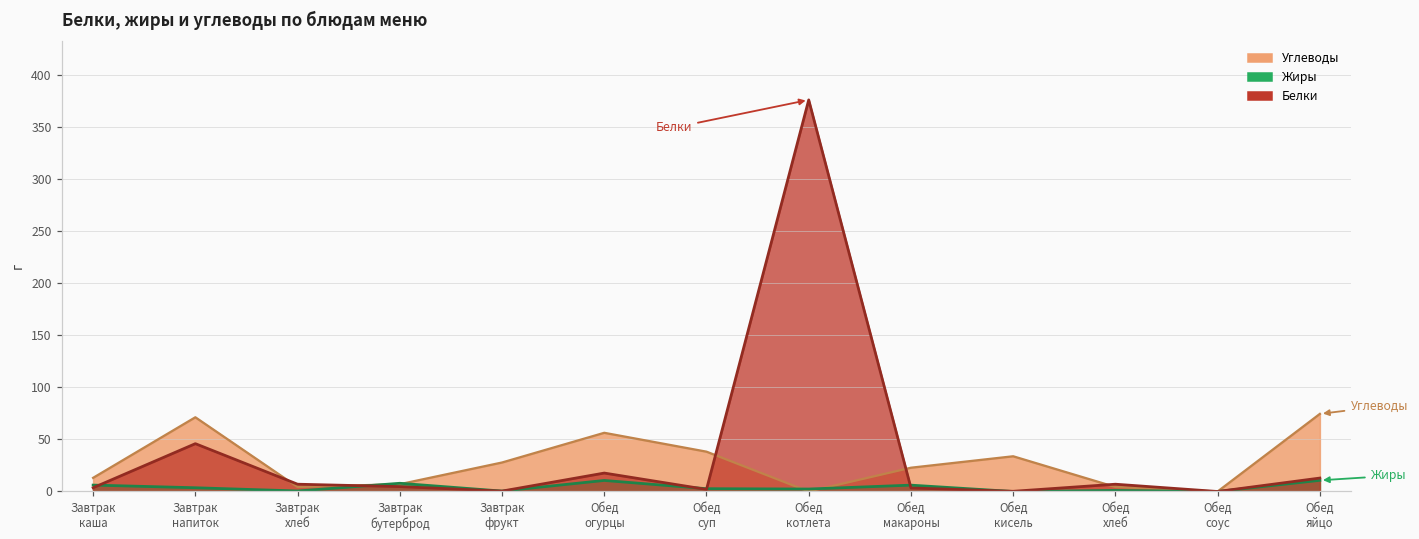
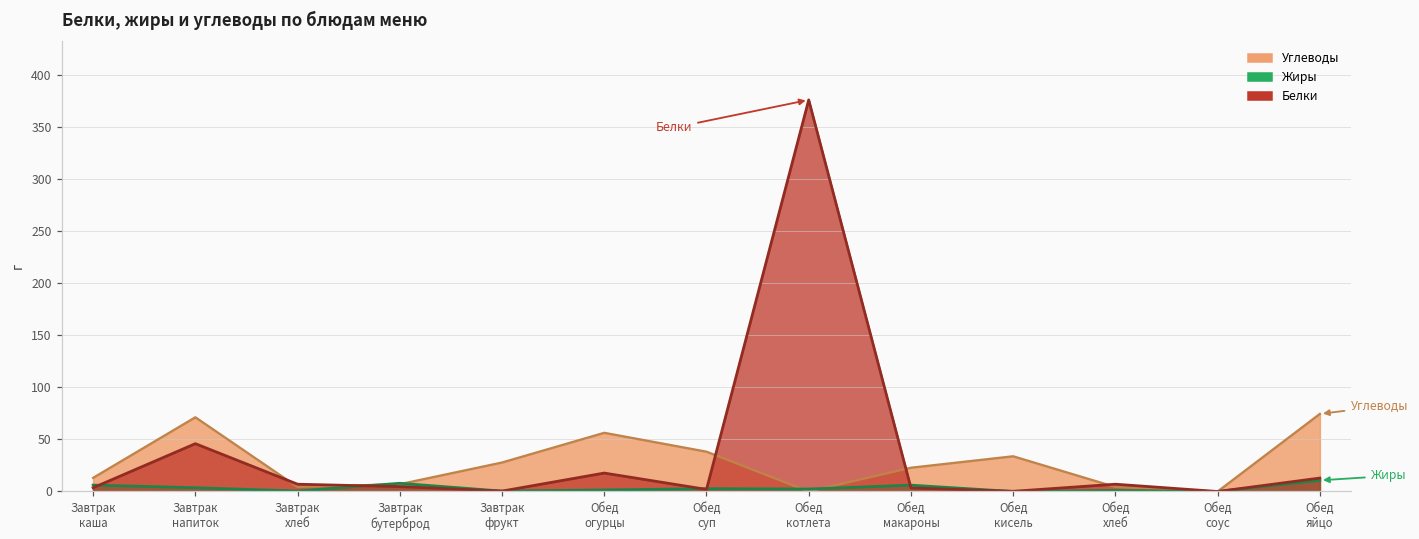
Жиры, Обед огурцы: 10 -> 0
